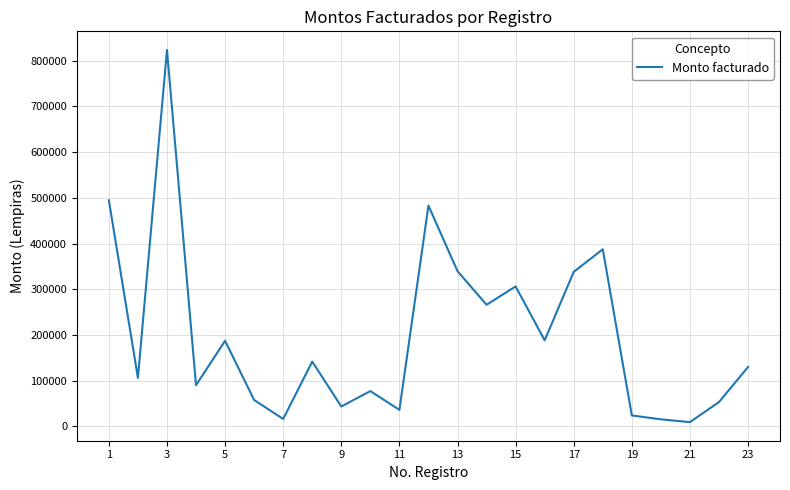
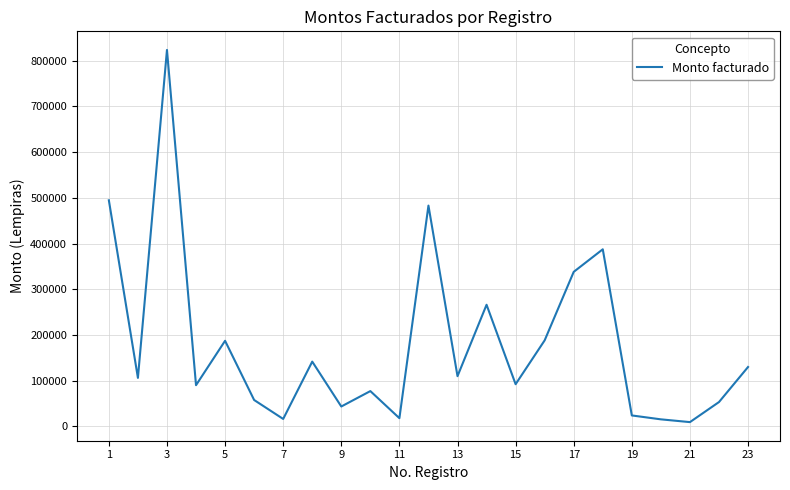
11: 40000 -> 20000
13: 340000 -> 110000
15: 310000 -> 90000
